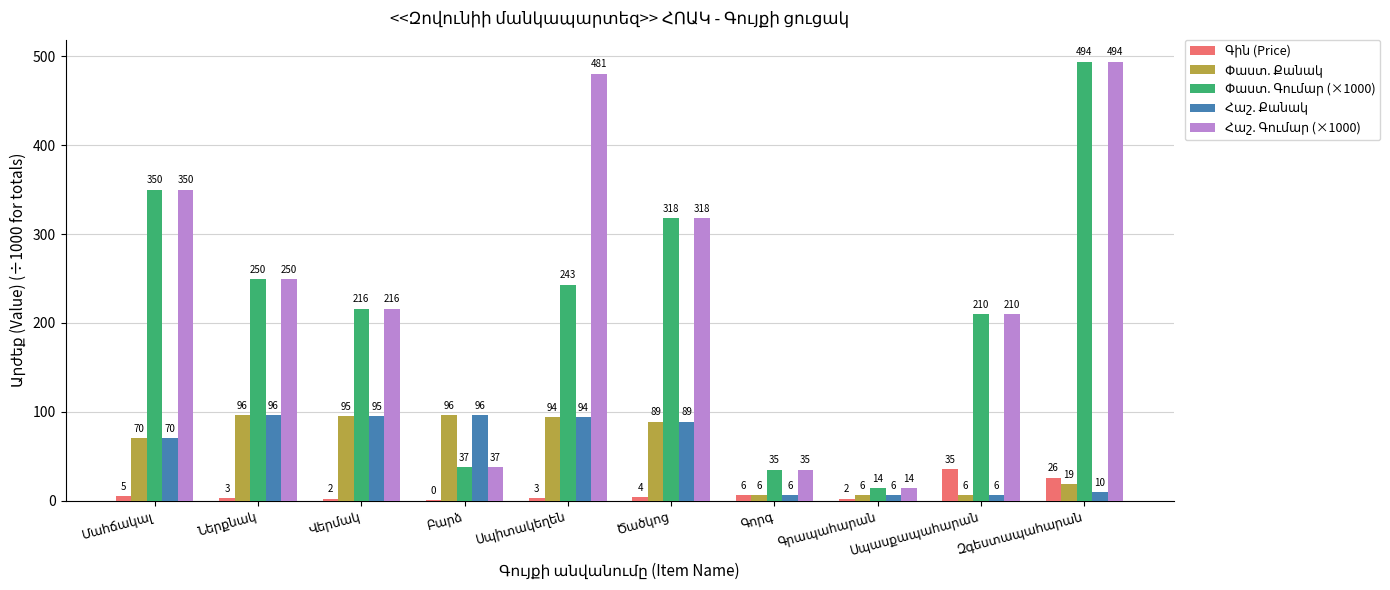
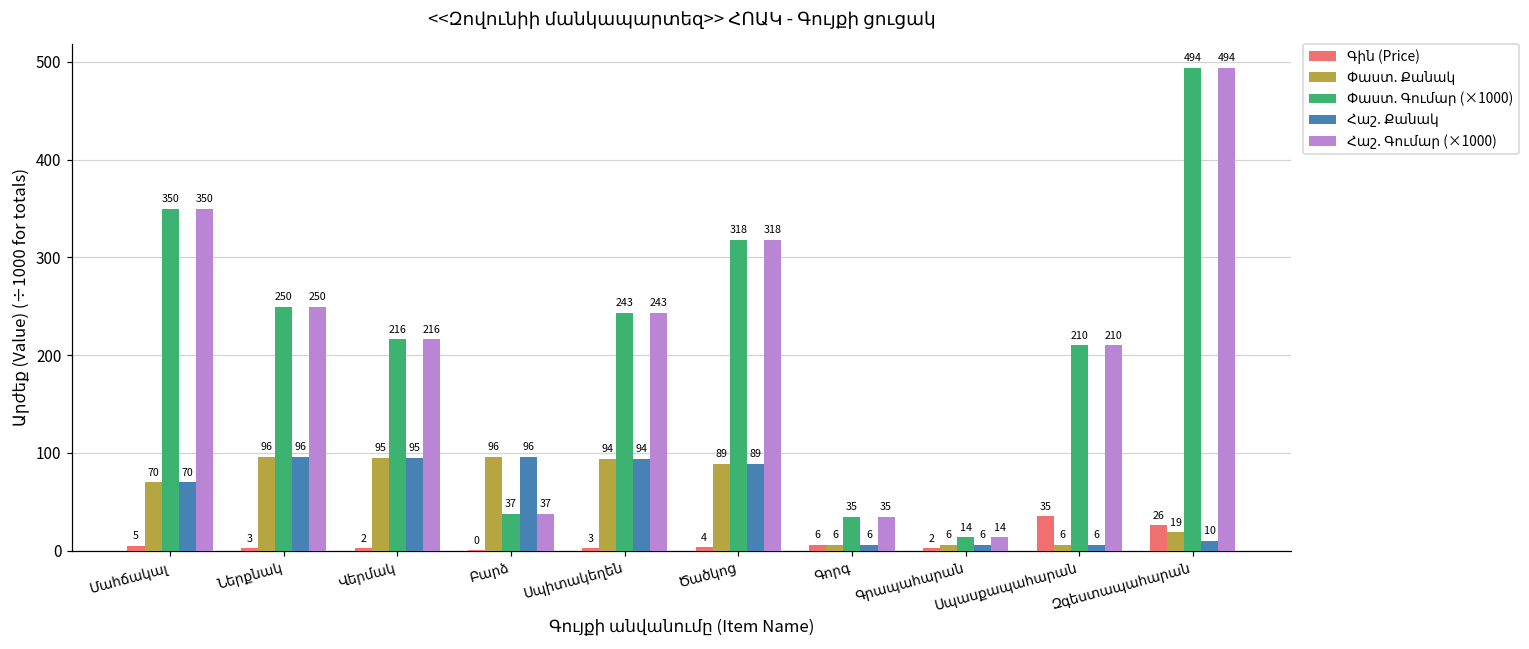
Հաշ. Գումար (×1000), Սպիտակեղեն: 481 -> 243
